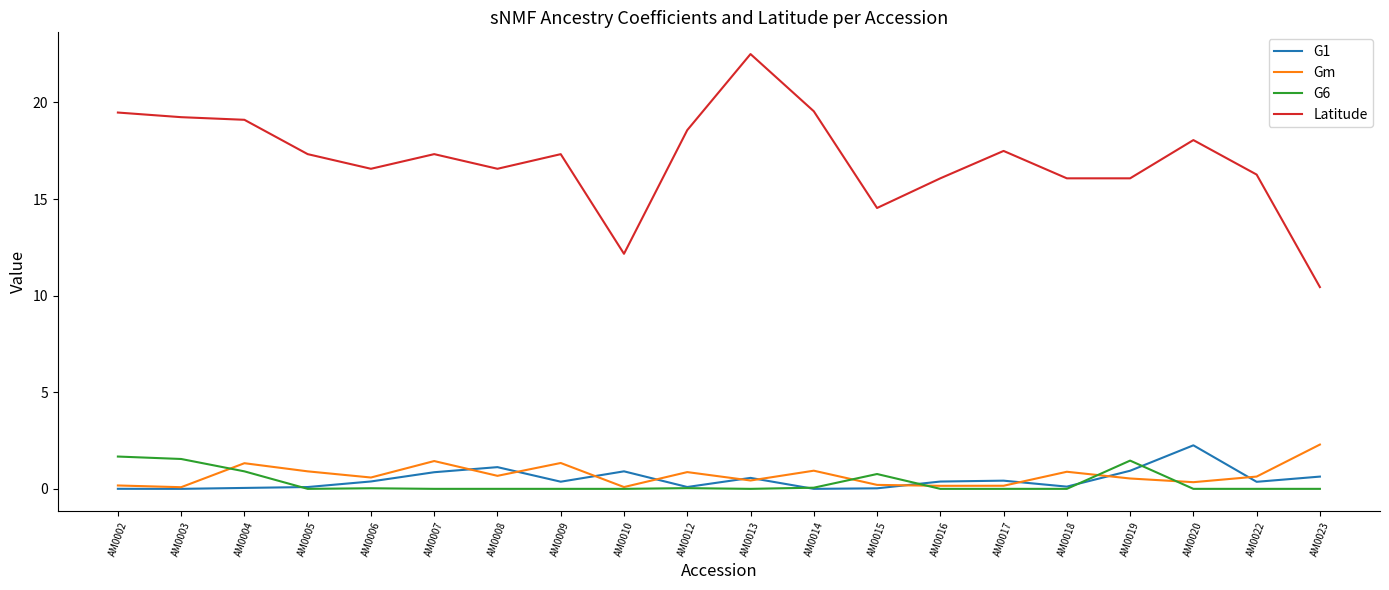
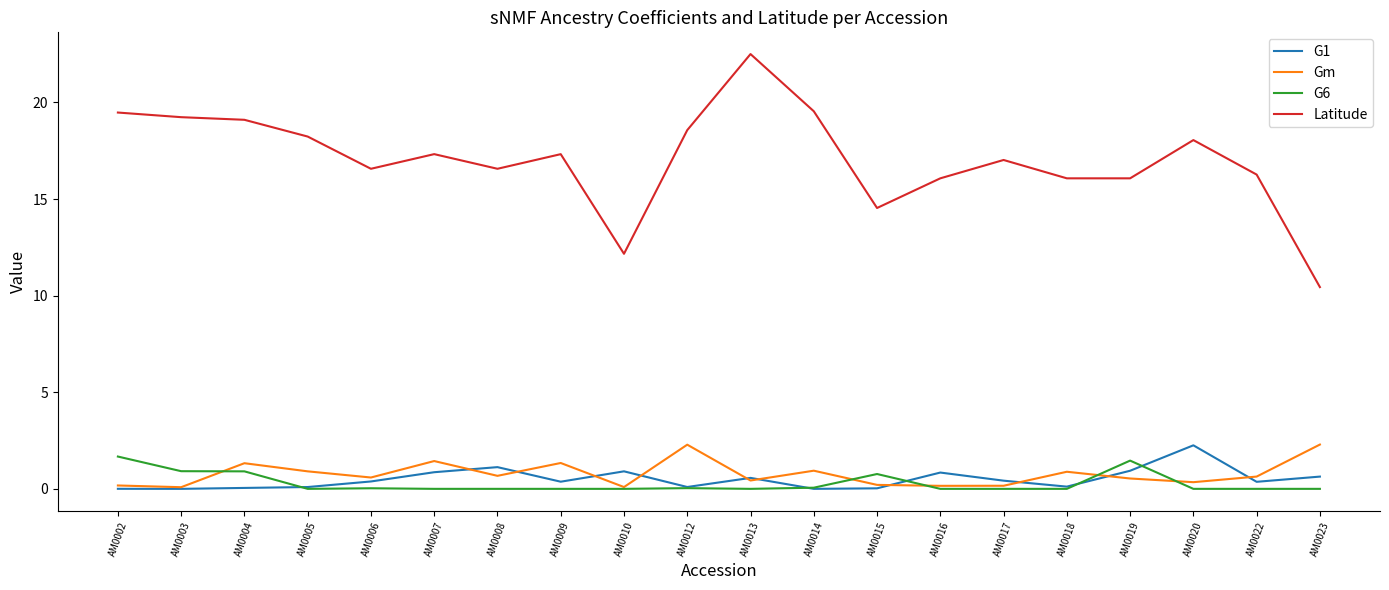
G6, AM0003: 1.5 -> 0.9
Latitude, AM0005: 17.3 -> 18.2
Gm, AM0012: 0.9 -> 2.3
G1, AM0016: 0.4 -> 0.8
Latitude, AM0017: 17.5 -> 17.0
